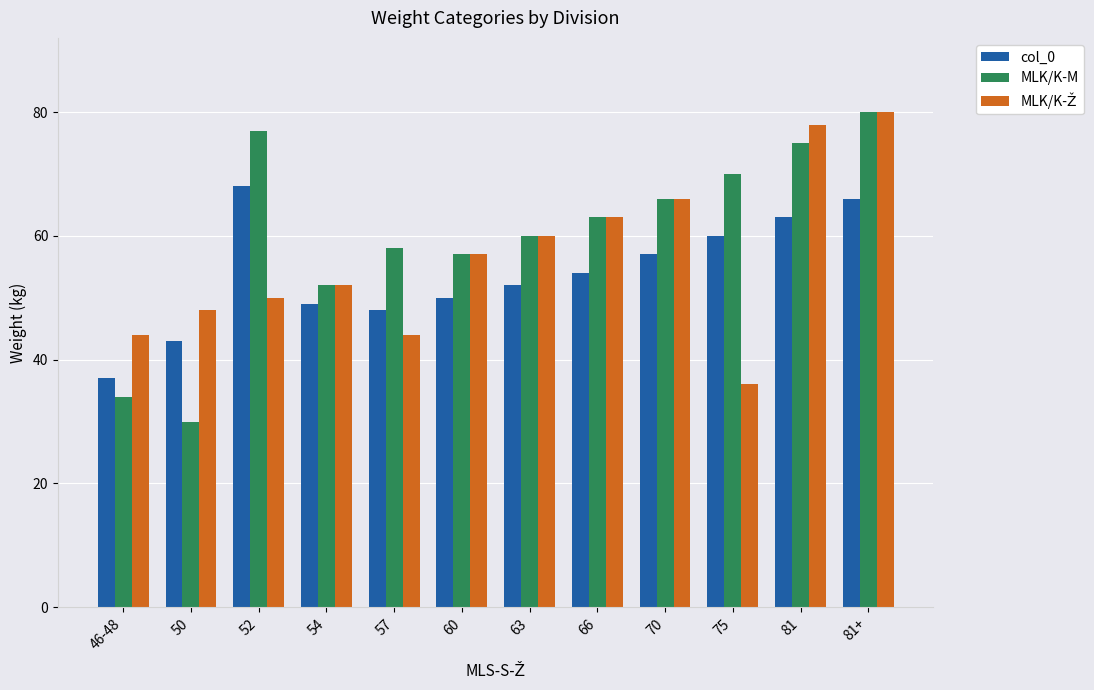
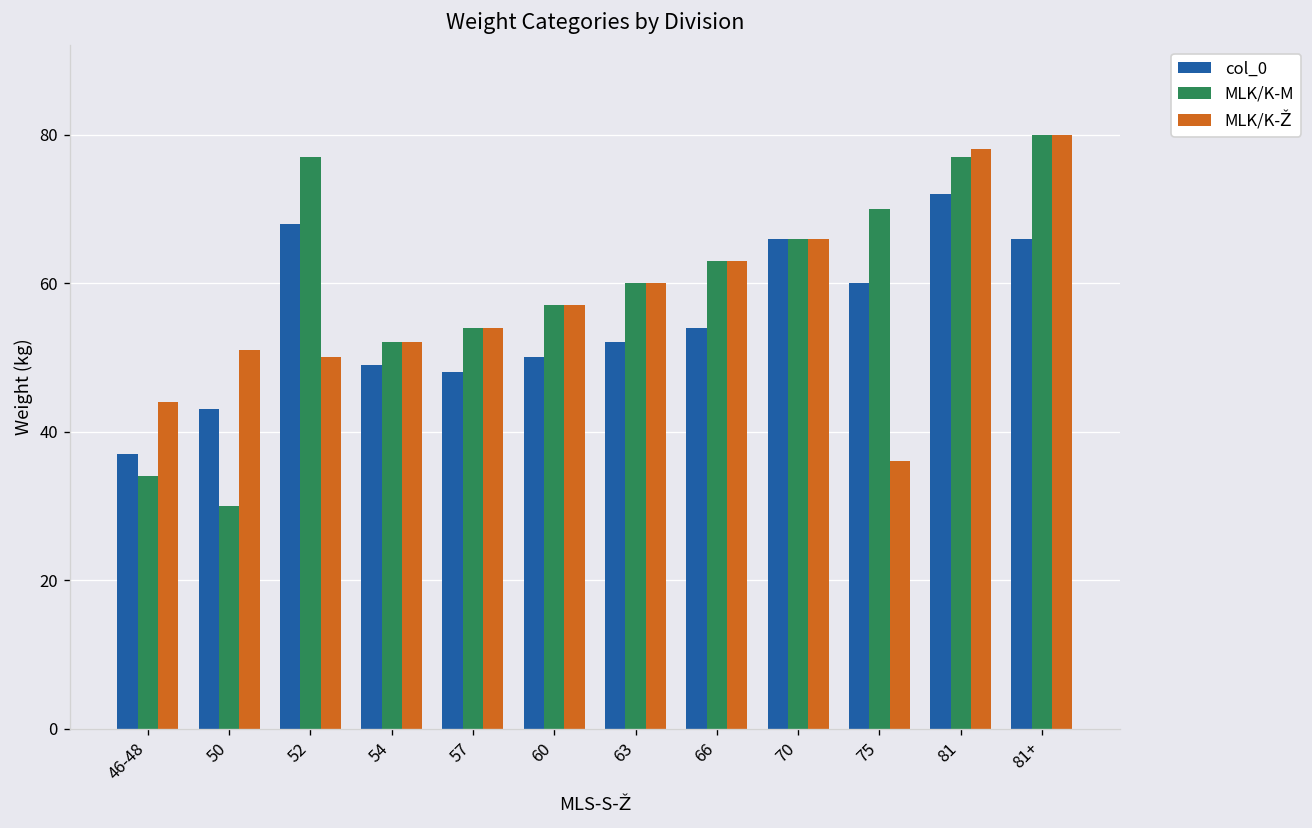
MLK/K-Ž, 50: 48 -> 51
MLK/K-M, 57: 58 -> 54
MLK/K-Ž, 57: 44 -> 54
col_0, 70: 57 -> 66
col_0, 81: 63 -> 72
MLK/K-M, 81: 75 -> 77
